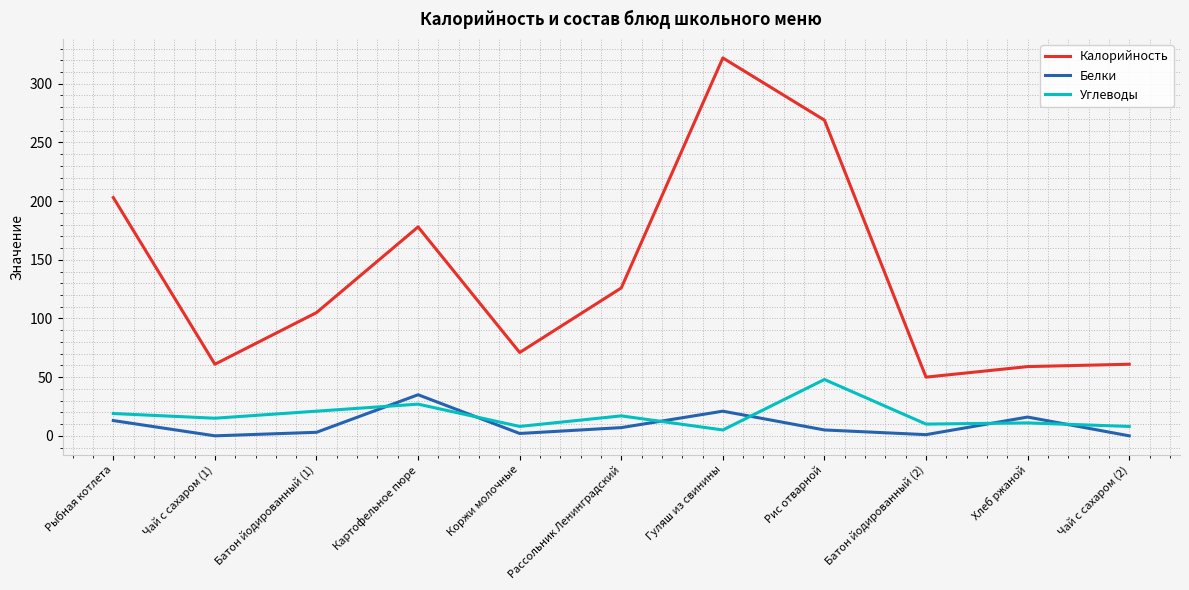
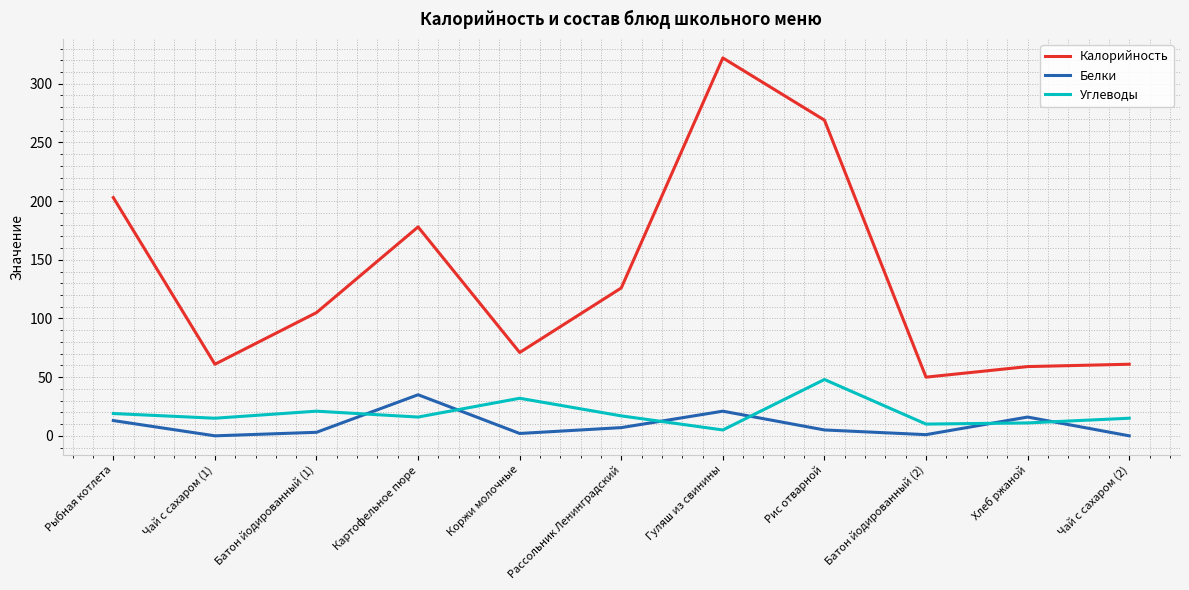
Углеводы, Картофельное пюре: 27 -> 16
Углеводы, Коржи молочные: 8 -> 32
Углеводы, Чай с сахаром (2): 8 -> 15
